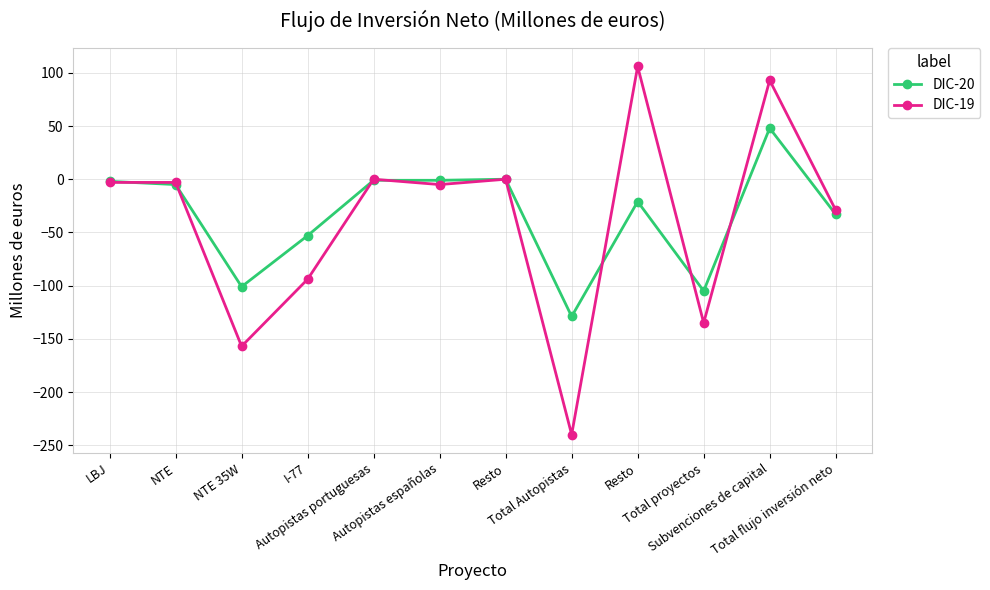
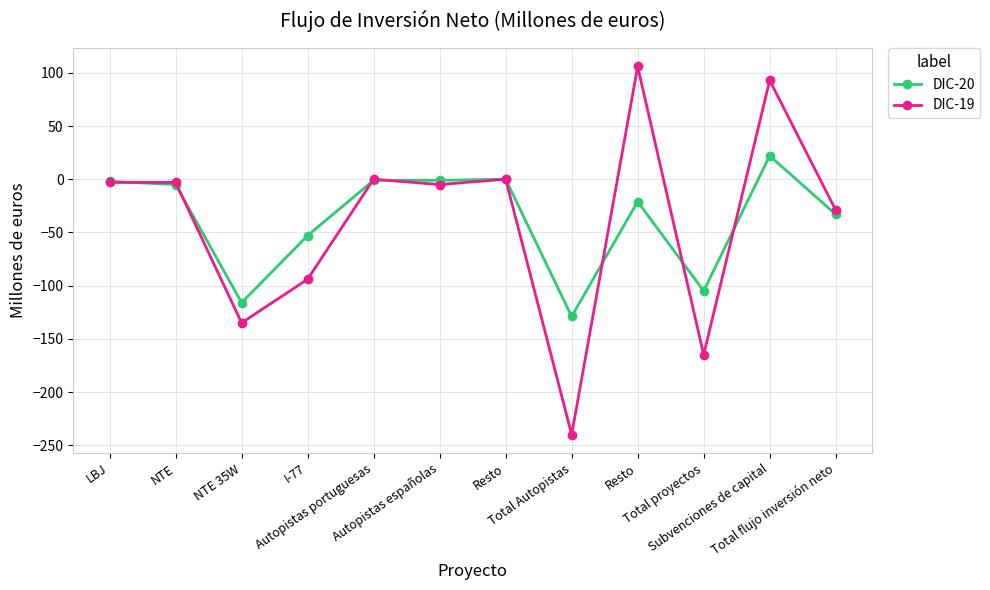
DIC-20, NTE 35W: -101 -> -116
DIC-19, NTE 35W: -157 -> -135
DIC-19, Total proyectos: -135 -> -165
DIC-20, Subvenciones de capital: 48 -> 22
